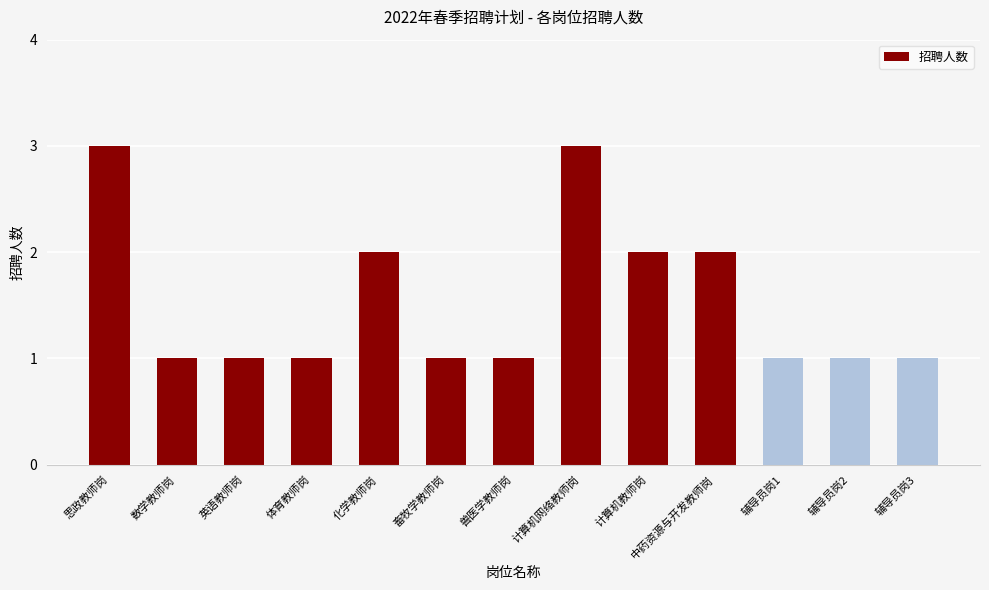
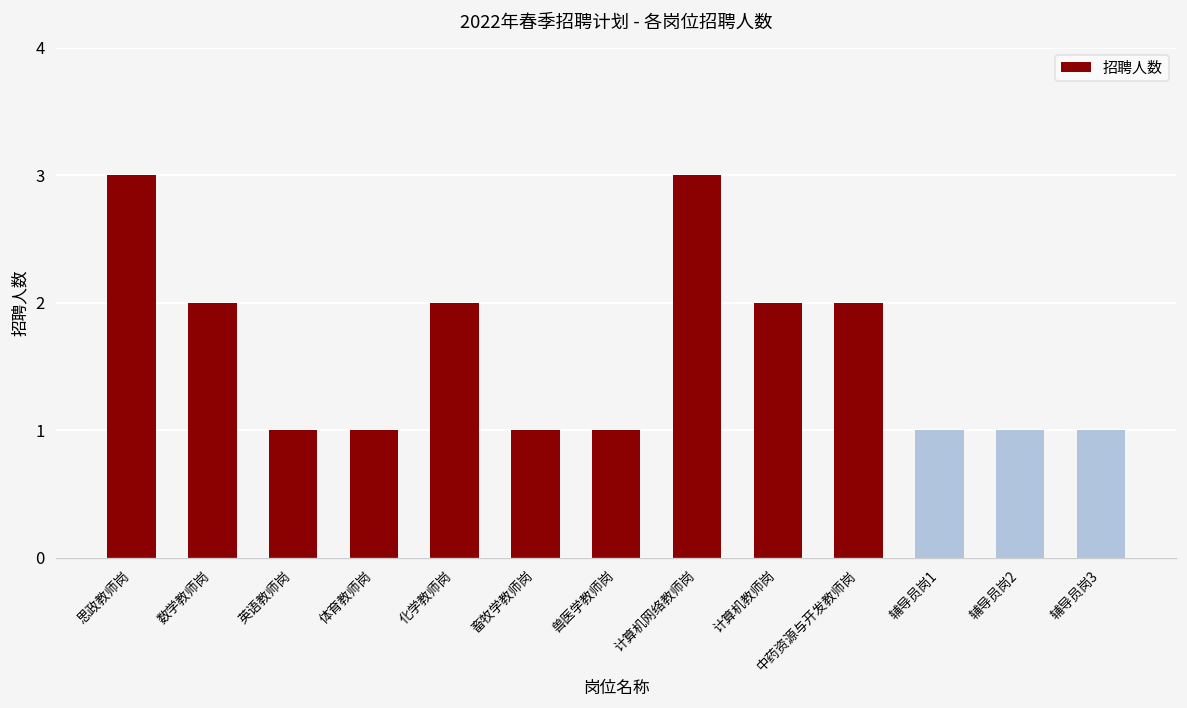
数学教师岗: 1 -> 2
